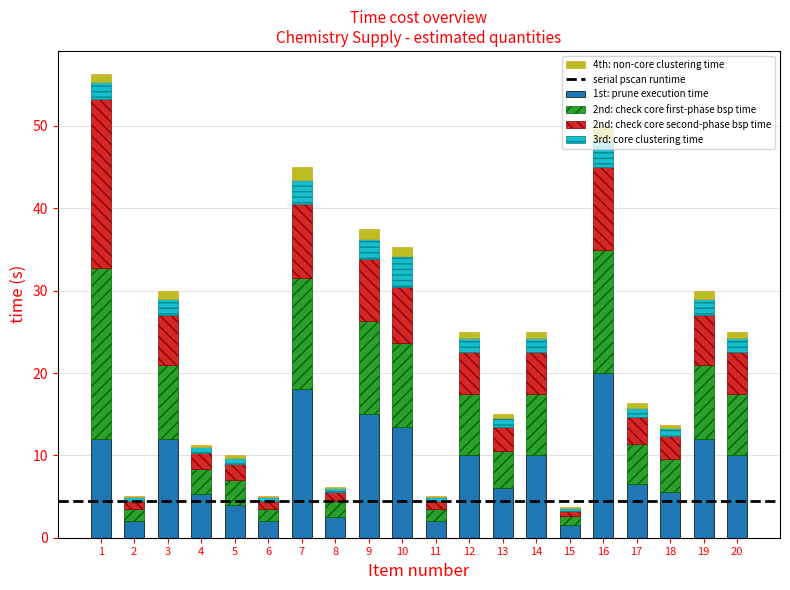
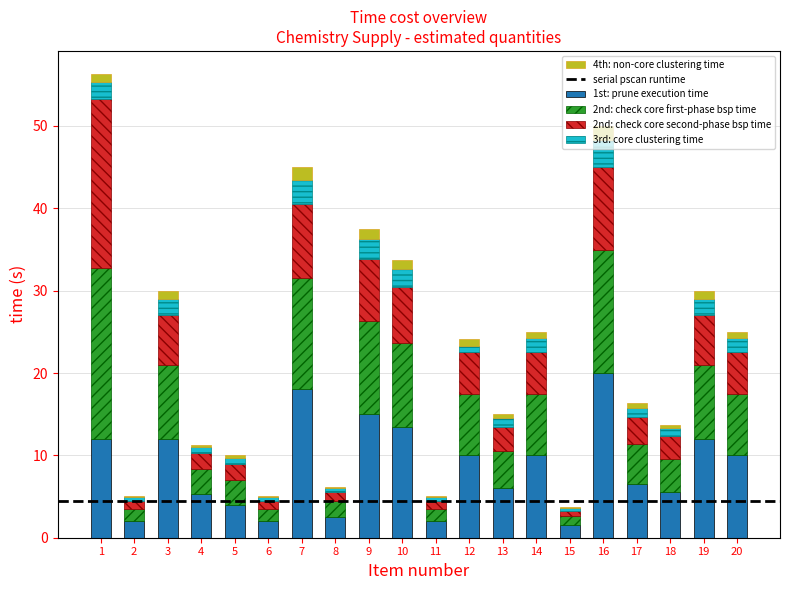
3rd: core clustering time, 10: 4 -> 2
3rd: core clustering time, 12: 2 -> 1
